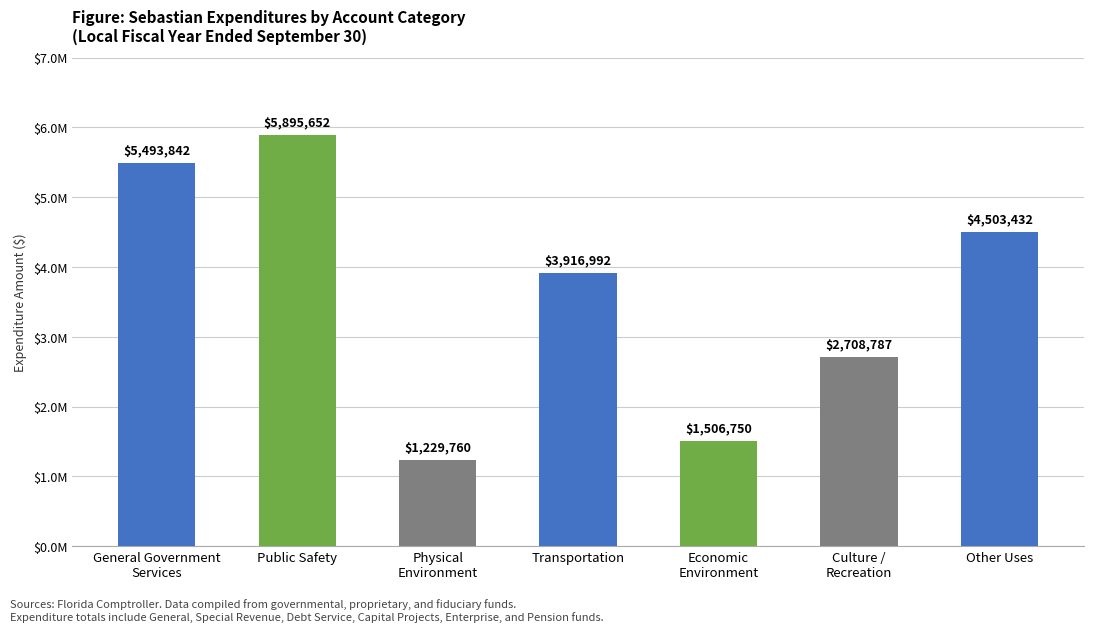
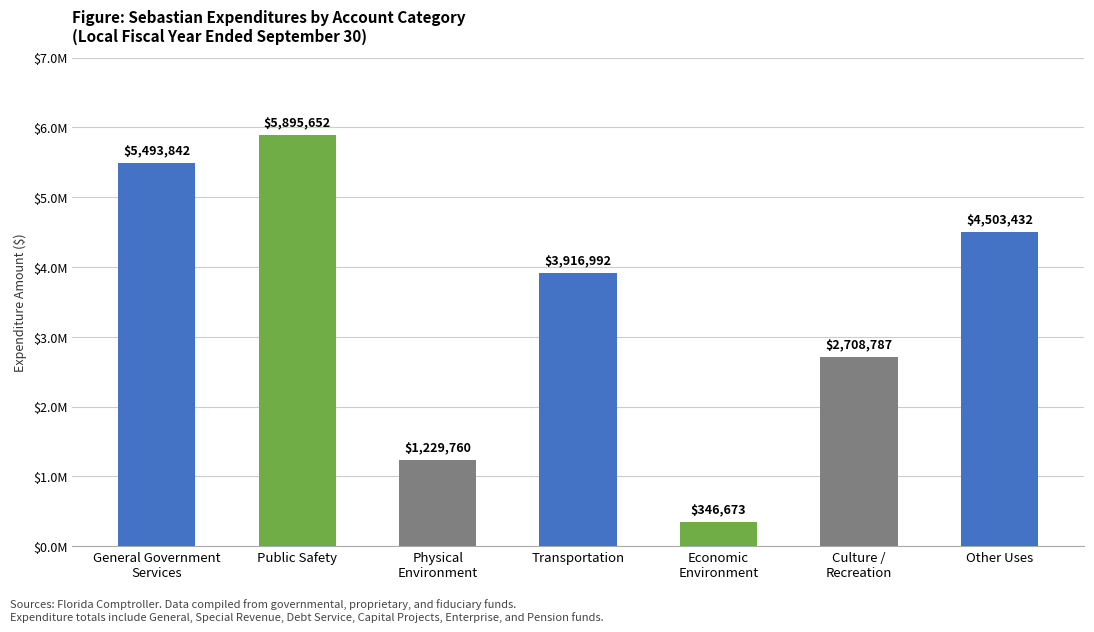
Economic Environment: $1,506,750 -> $346,673
